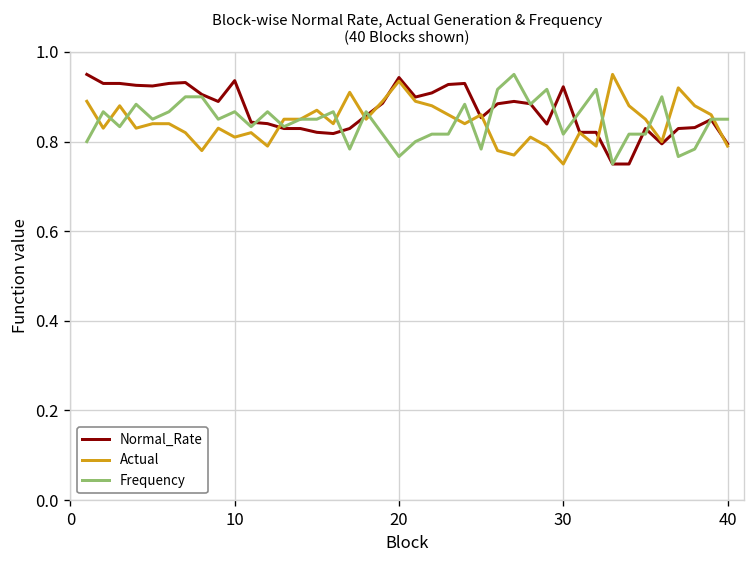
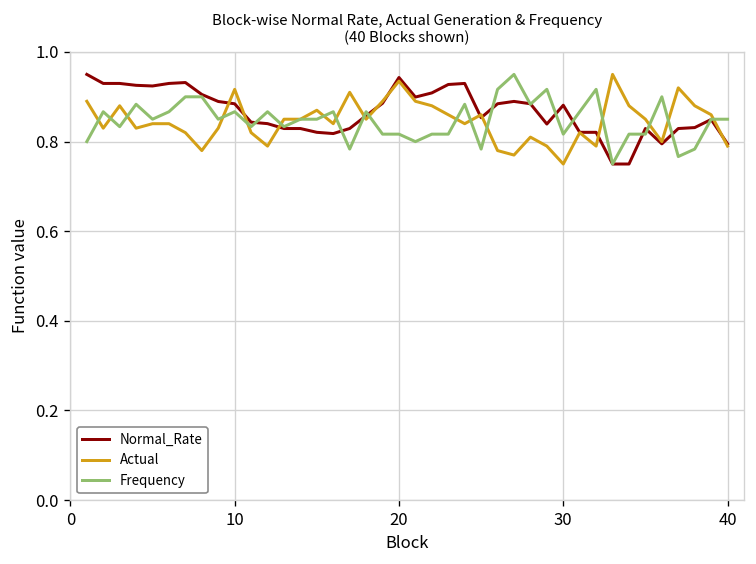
Normal_Rate, 10: 0.94 -> 0.88
Actual, 10: 0.81 -> 0.92
Frequency, 20: 0.77 -> 0.82
Normal_Rate, 30: 0.92 -> 0.88
